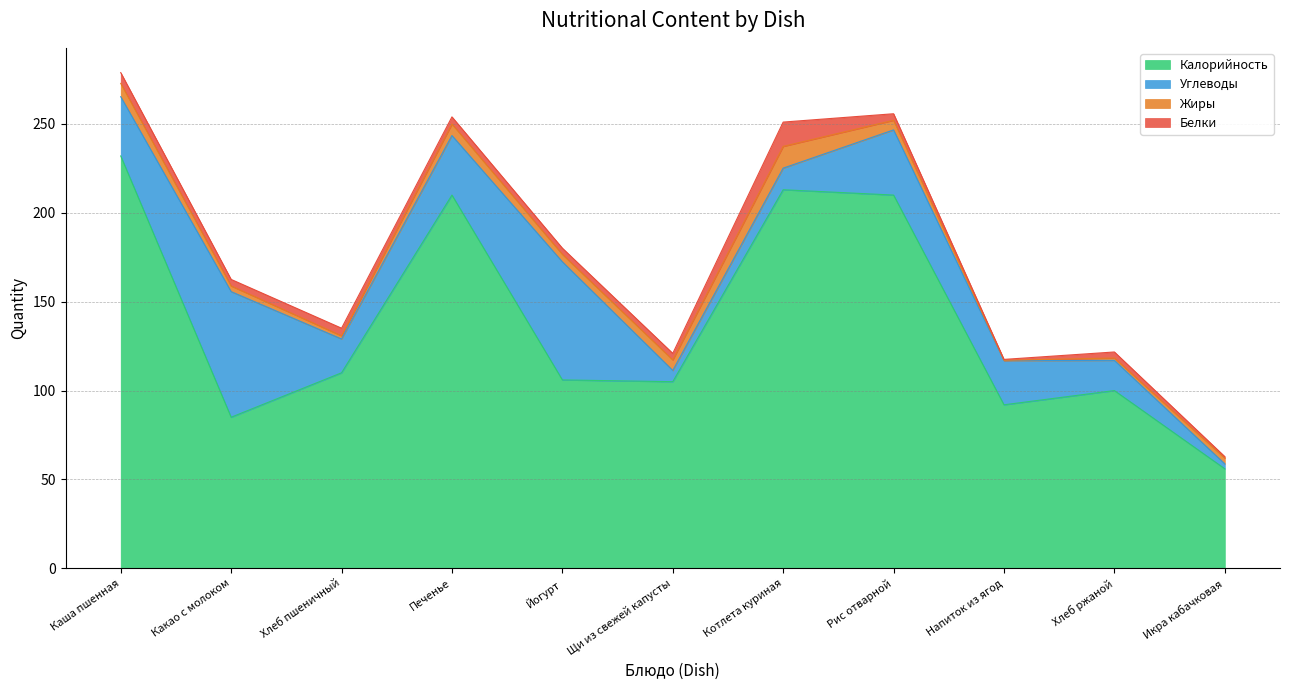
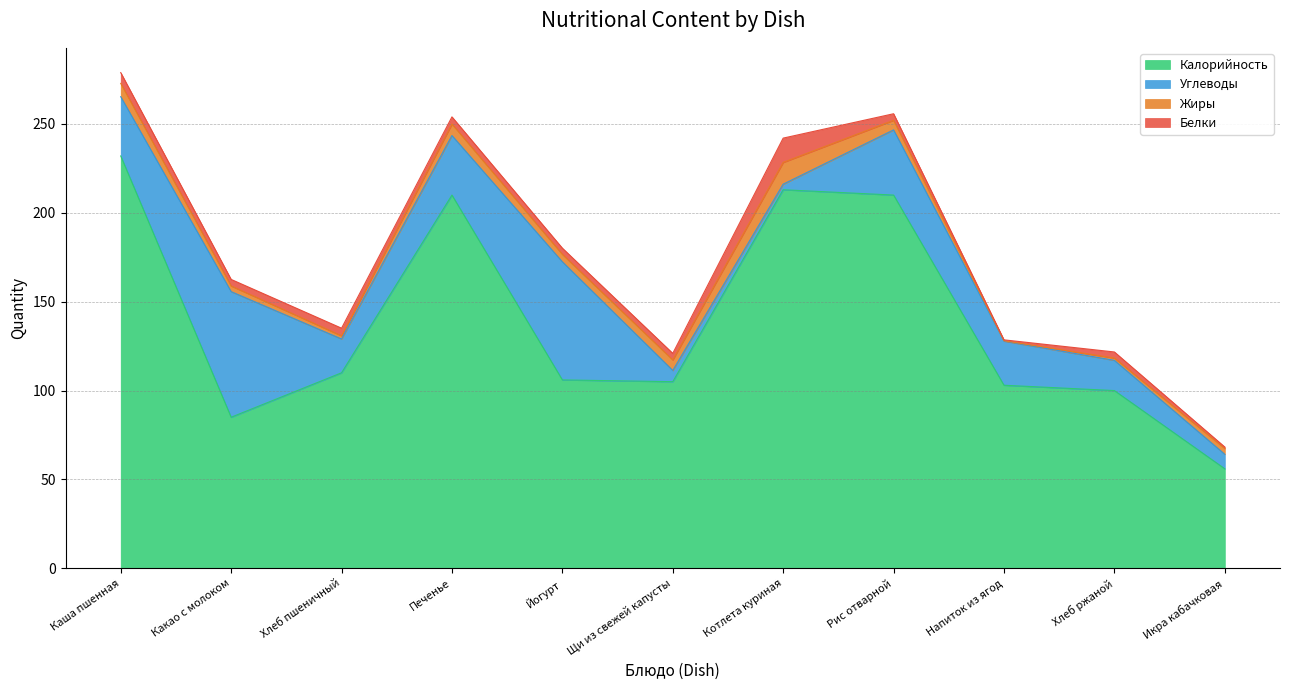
Углеводы, Котлета куриная: 12 -> 3
Калорийность, Напиток из ягод: 92 -> 103
Углеводы, Икра кабачковая: 3 -> 8
